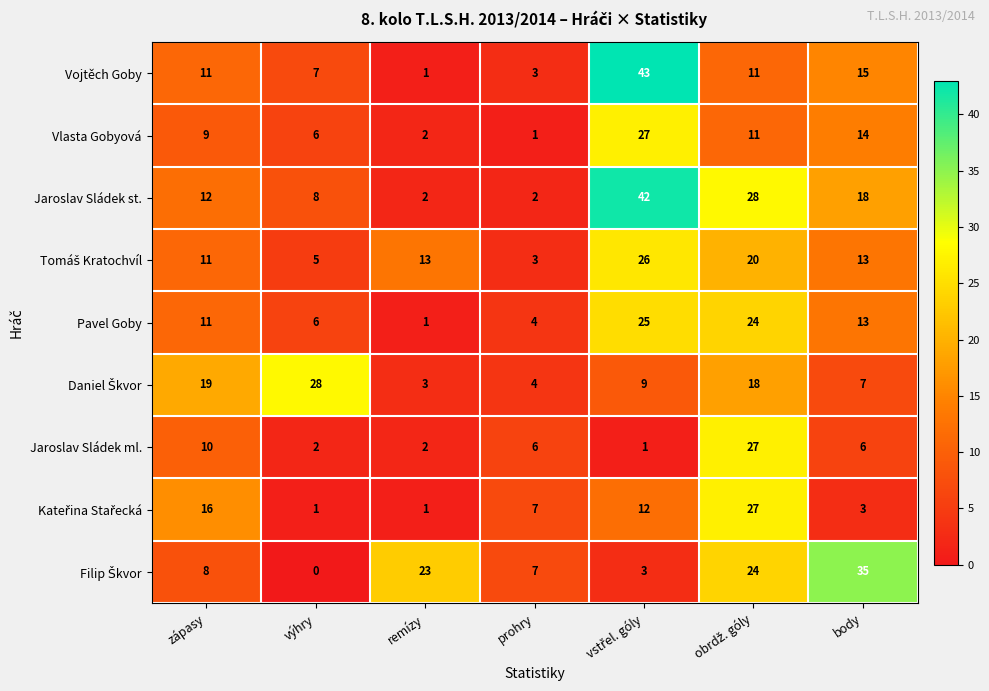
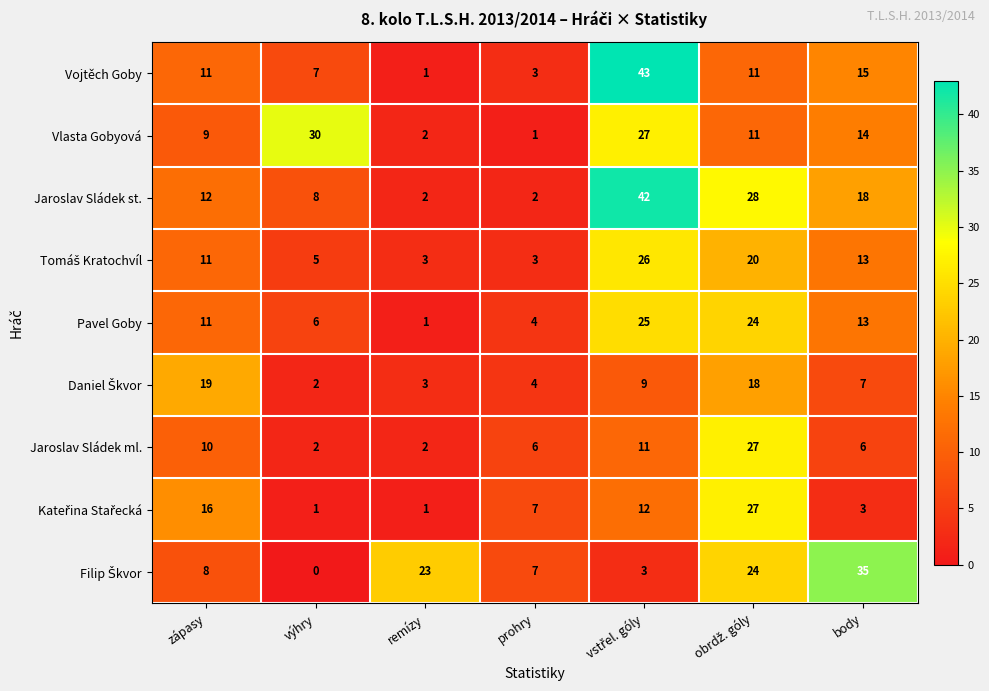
Vlasta Gobyová, výhry: 6 -> 30
Tomáš Kratochvíl, remízy: 13 -> 3
Daniel Škvor, výhry: 28 -> 2
Jaroslav Sládek ml., vstřel. góly: 1 -> 11
